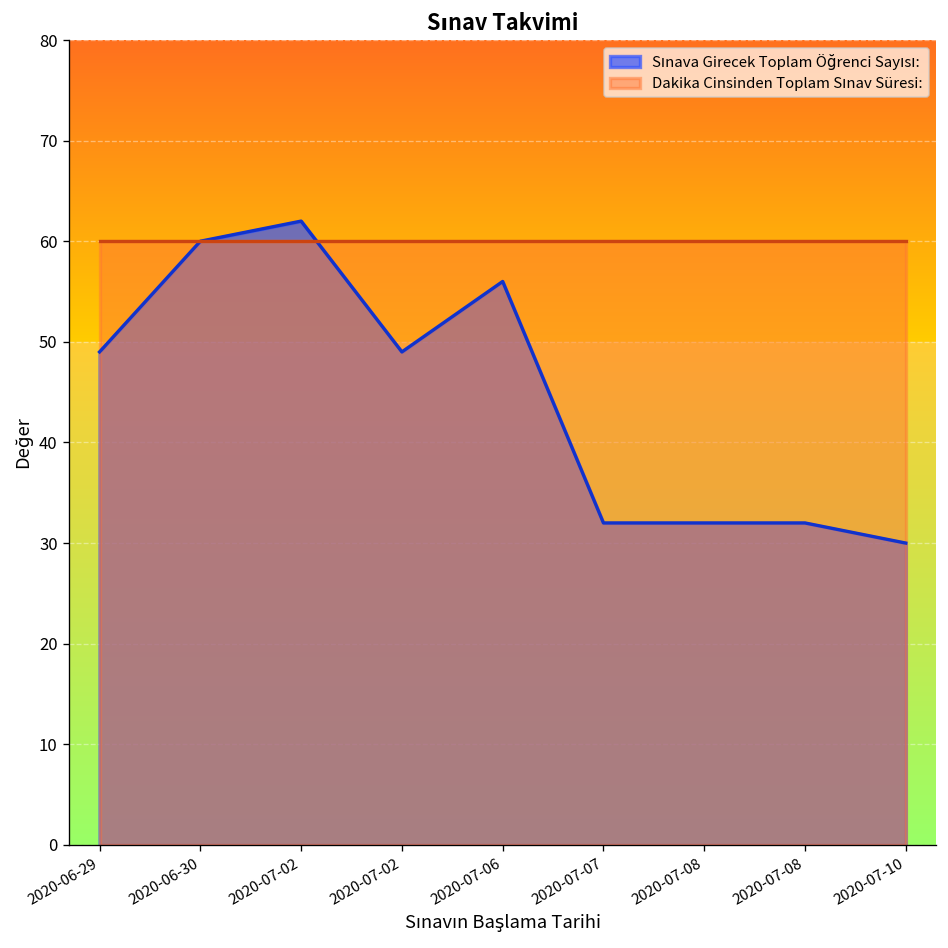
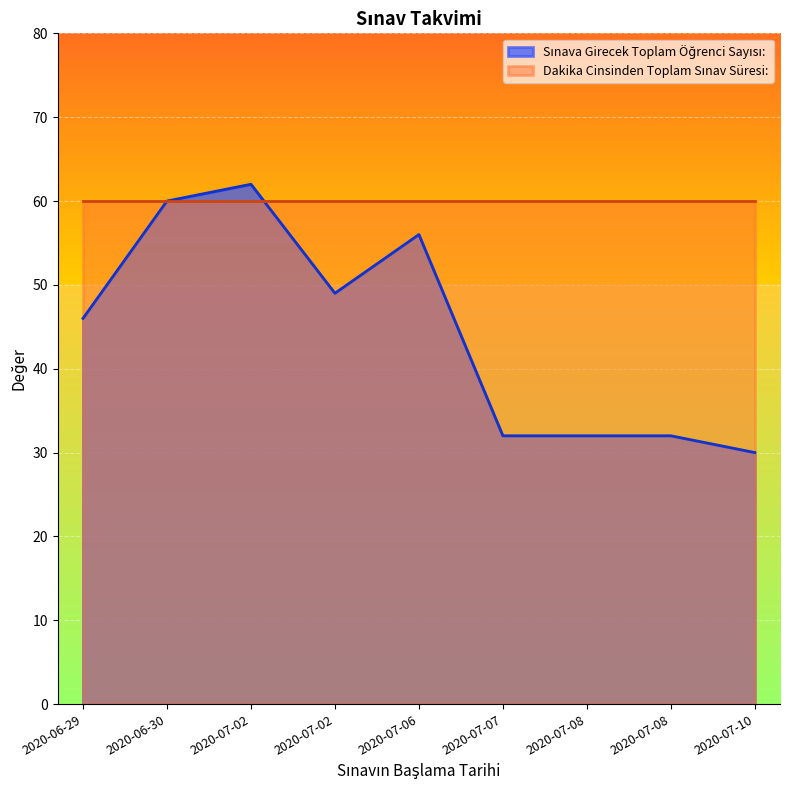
Sınava Girecek Toplam Öğrenci Sayısı:, 2020-06-29: 49 -> 46
